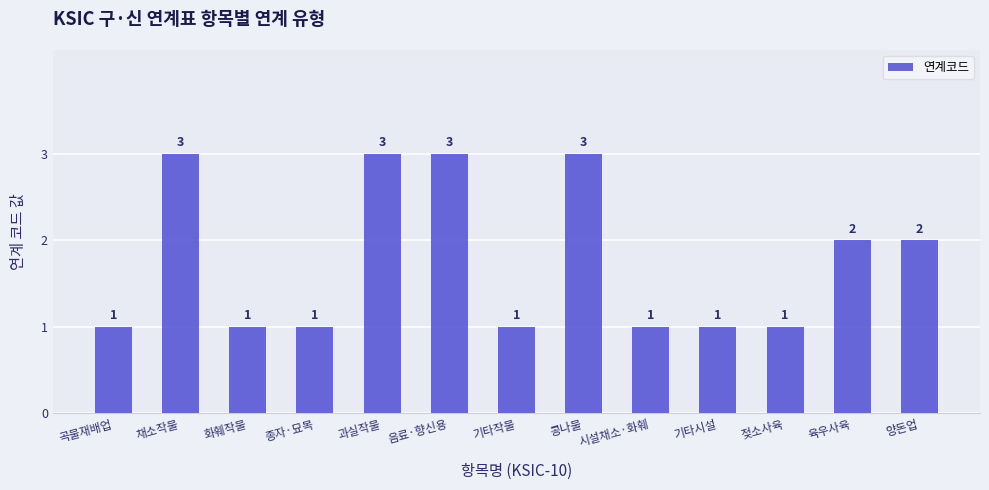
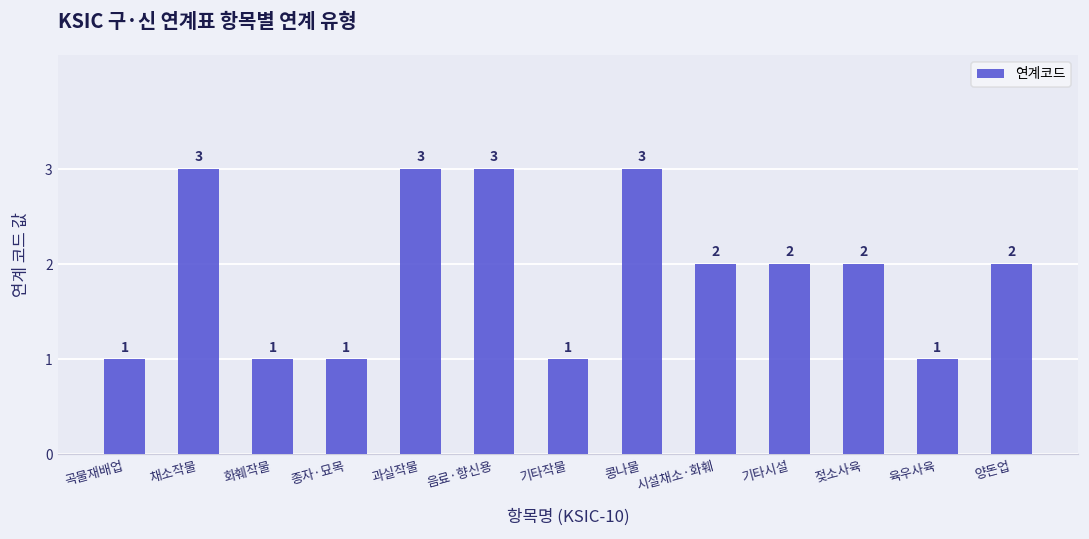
시설채소·화훼: 1 -> 2
기타시설: 1 -> 2
젖소사육: 1 -> 2
육우사육: 2 -> 1
